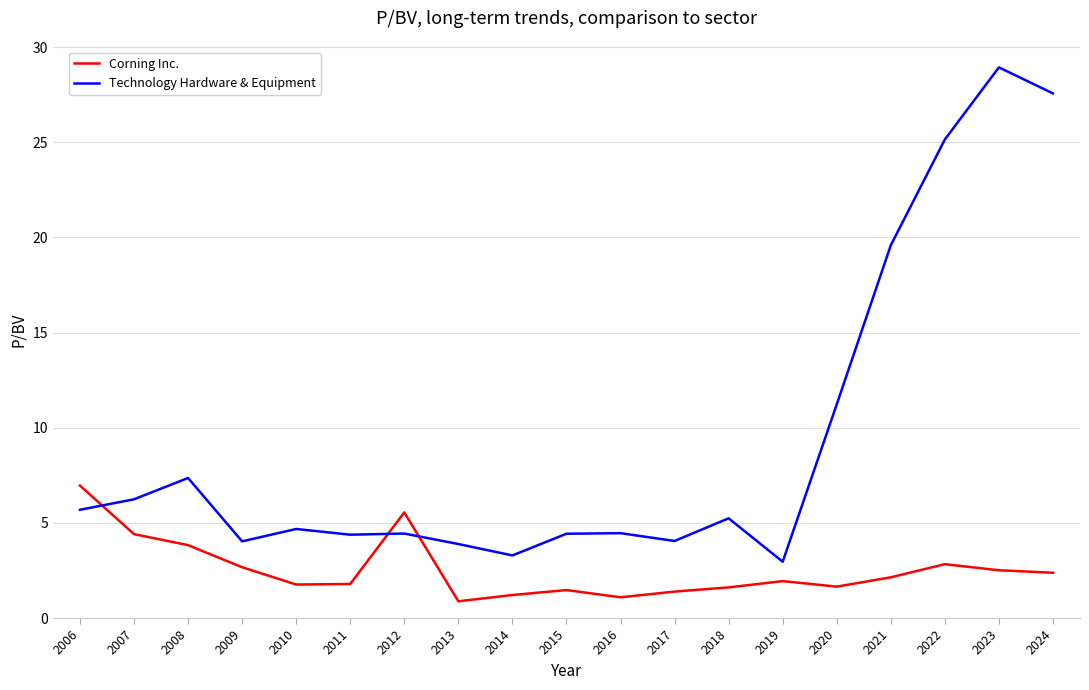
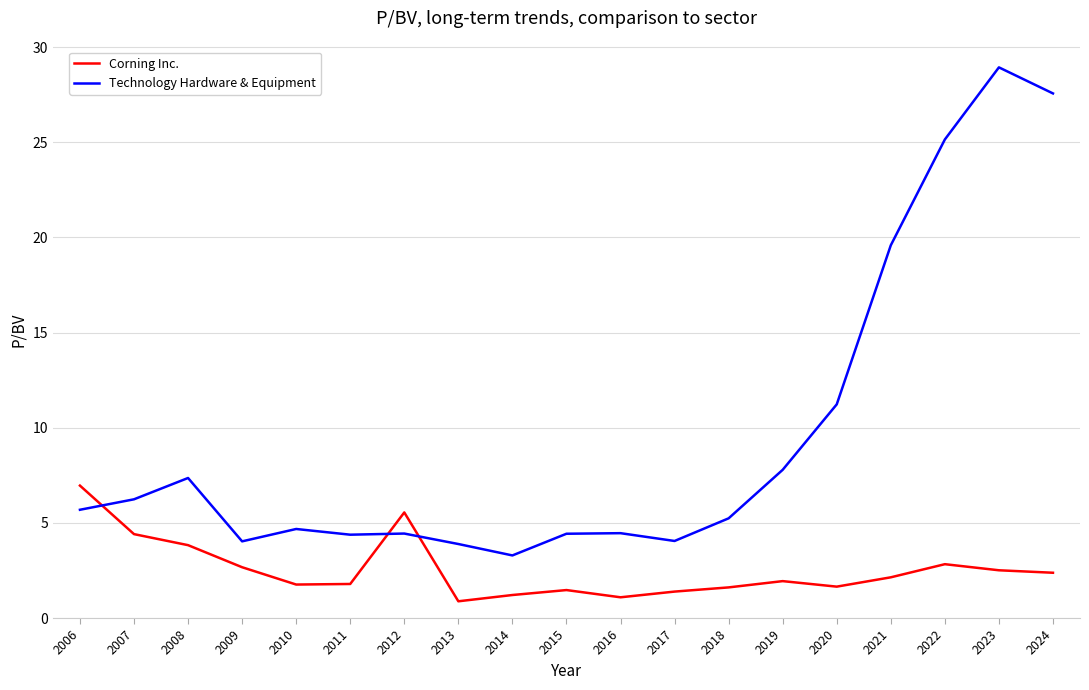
Technology Hardware & Equipment, 2019: 3.0 -> 7.8
